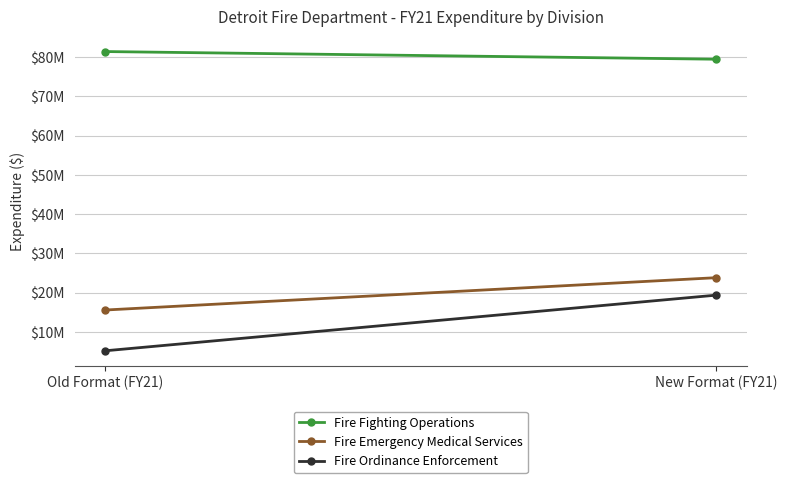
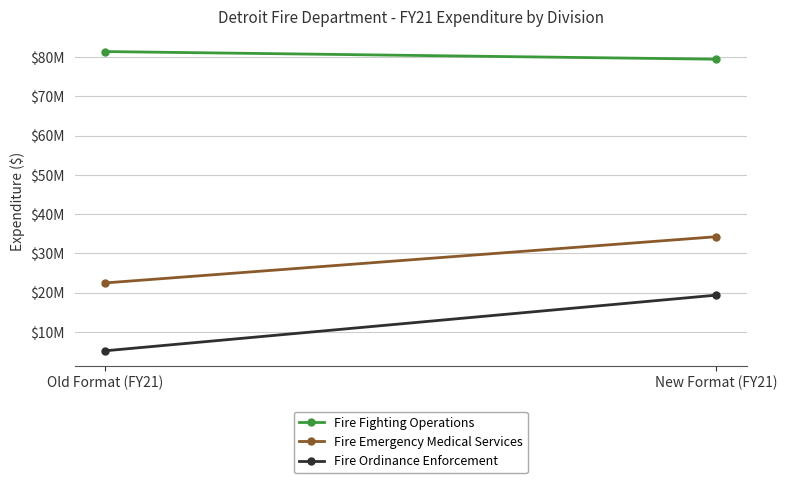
Fire Emergency Medical Services, Old Format (FY21): $16000000 -> $22000000
Fire Emergency Medical Services, New Format (FY21): $24000000 -> $34000000
